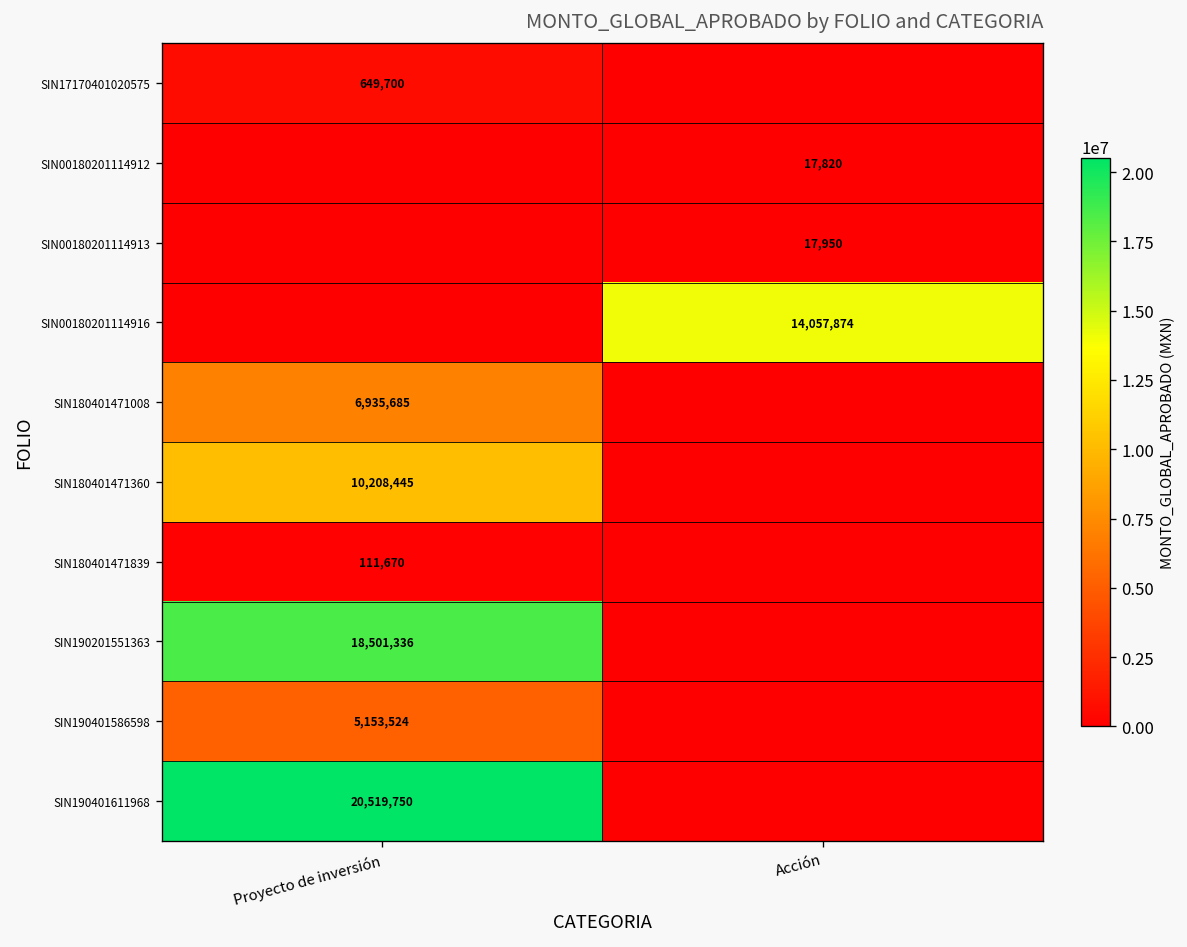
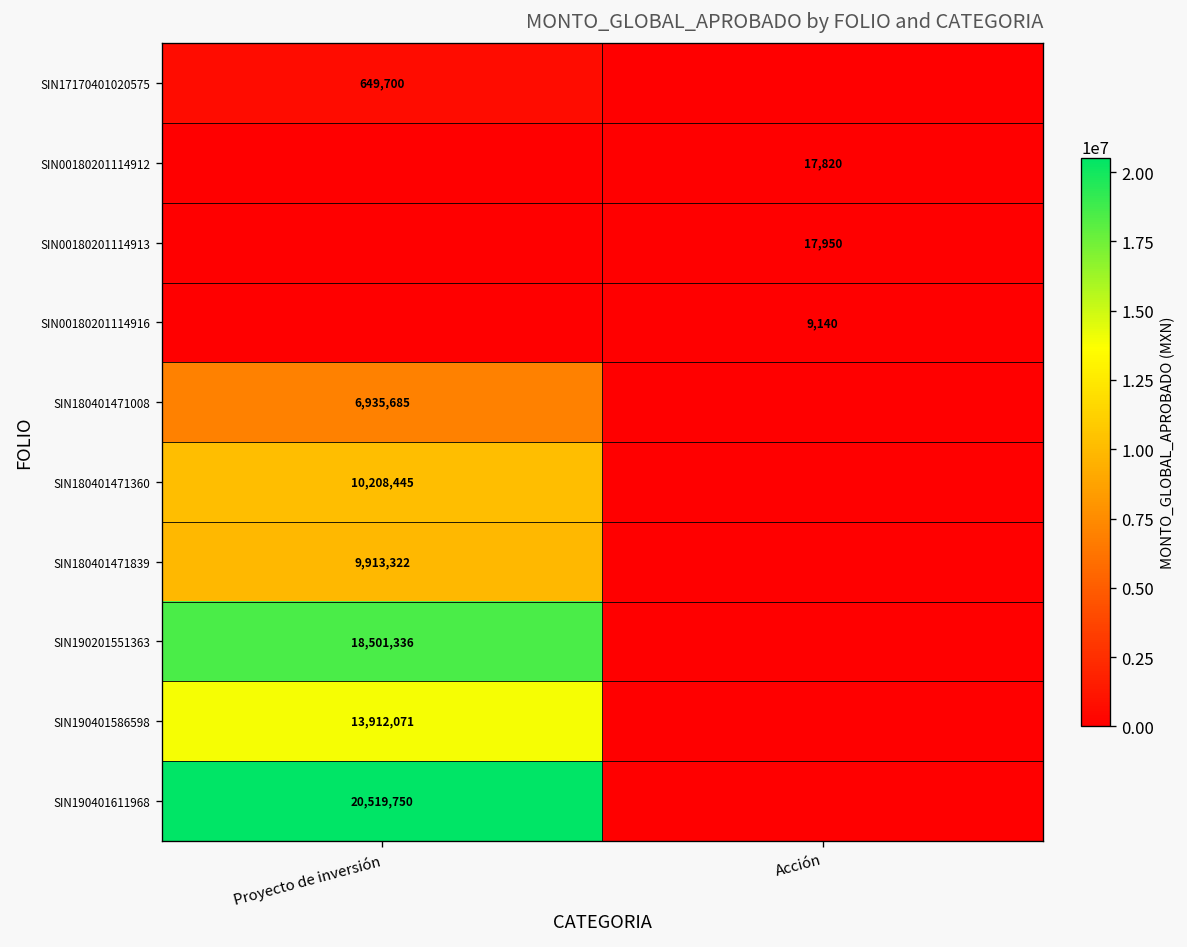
SIN00180201114916, Acción: 14,057,874 -> 9,140
SIN180401471839, Proyecto de inversión: 111,670 -> 9,913,322
SIN190401586598, Proyecto de inversión: 5,153,524 -> 13,912,071
